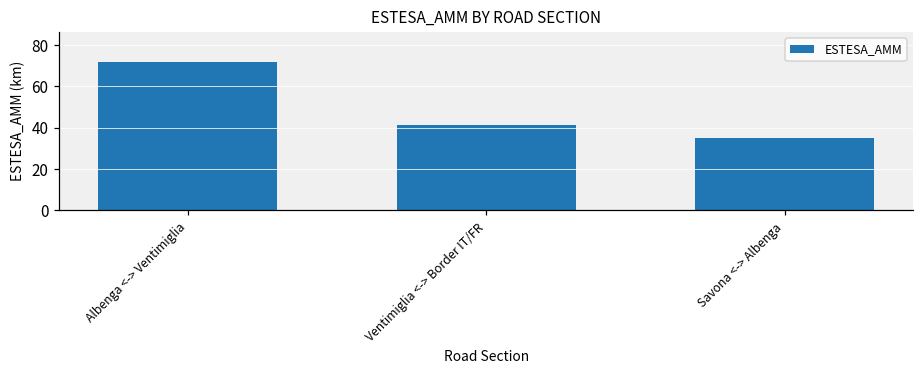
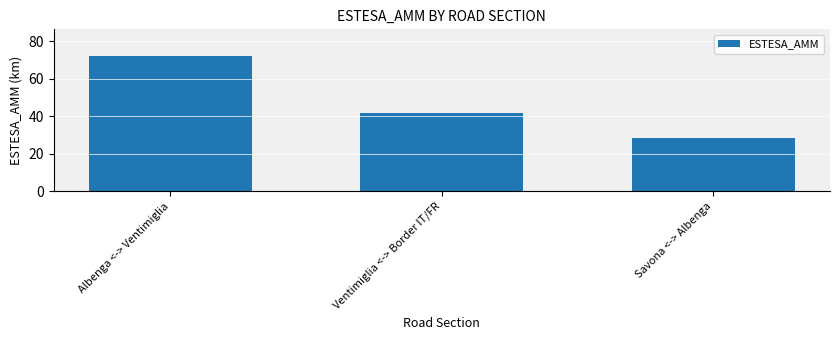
Savona <-> Albenga: 35 -> 28
